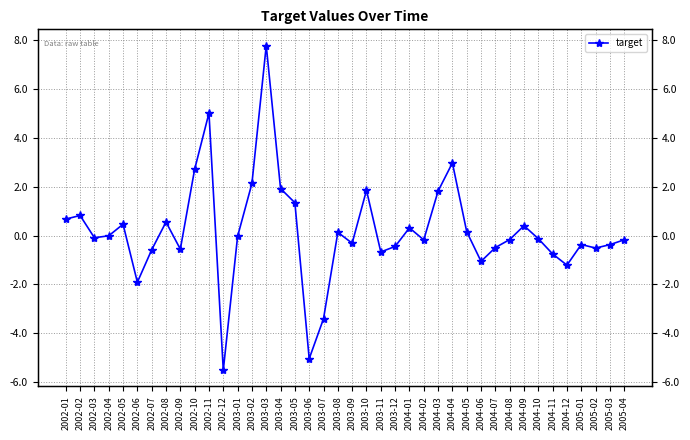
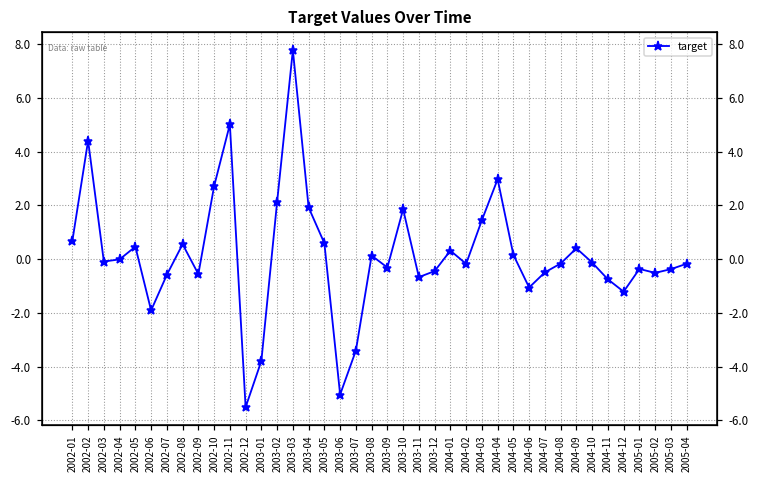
2002-02: 0.8 -> 4.4
2003-01: 0.0 -> -3.8
2003-05: 1.3 -> 0.6
2004-03: 1.8 -> 1.4
